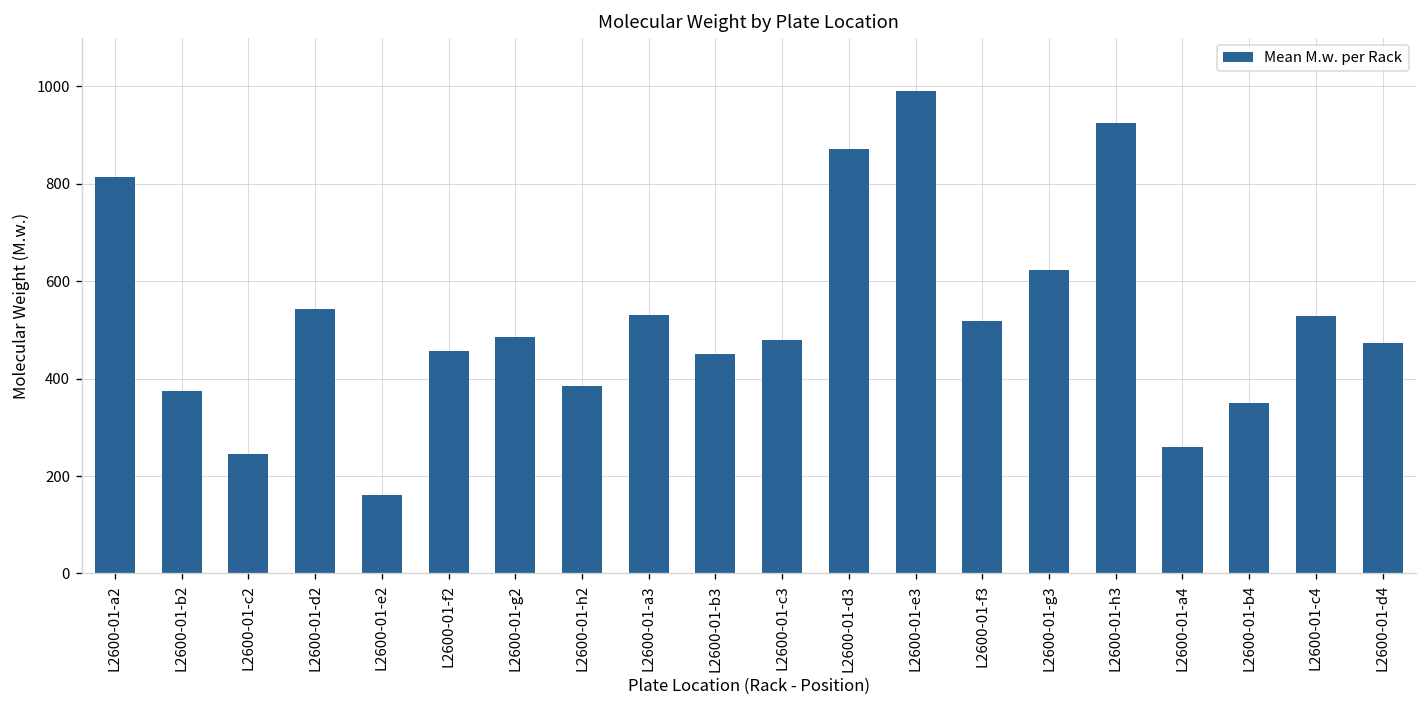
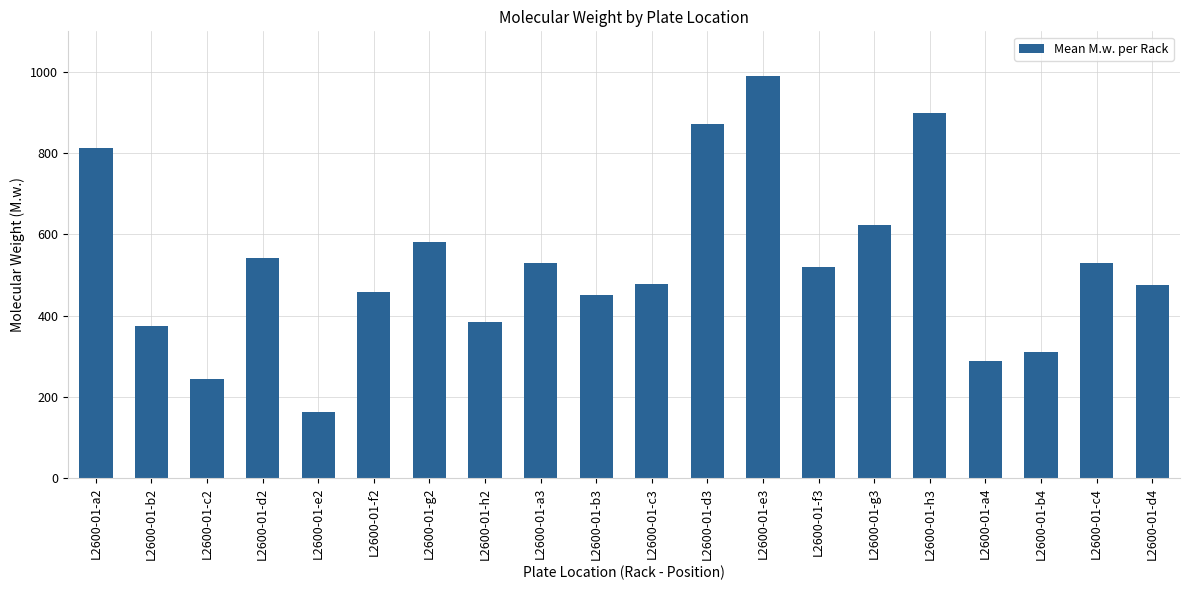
L2600-01-g2: 490 -> 580
L2600-01-h3: 930 -> 900
L2600-01-a4: 260 -> 290
L2600-01-b4: 350 -> 310
